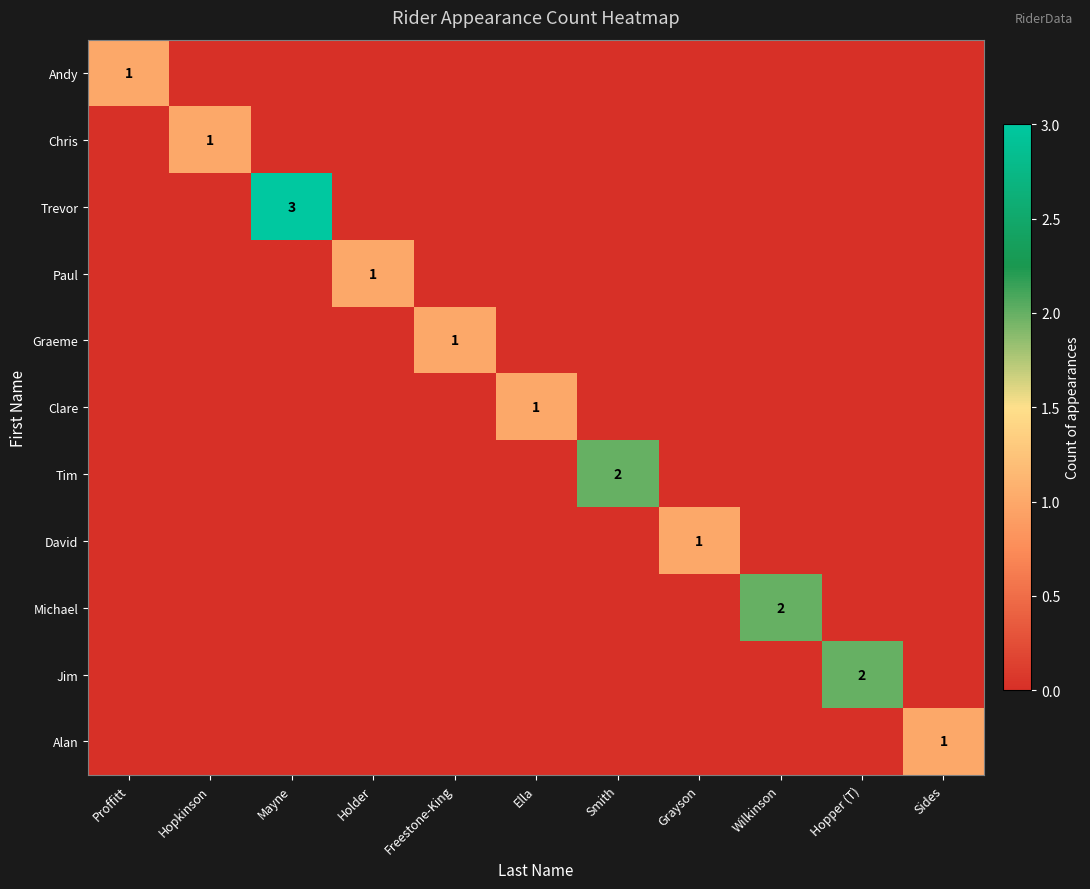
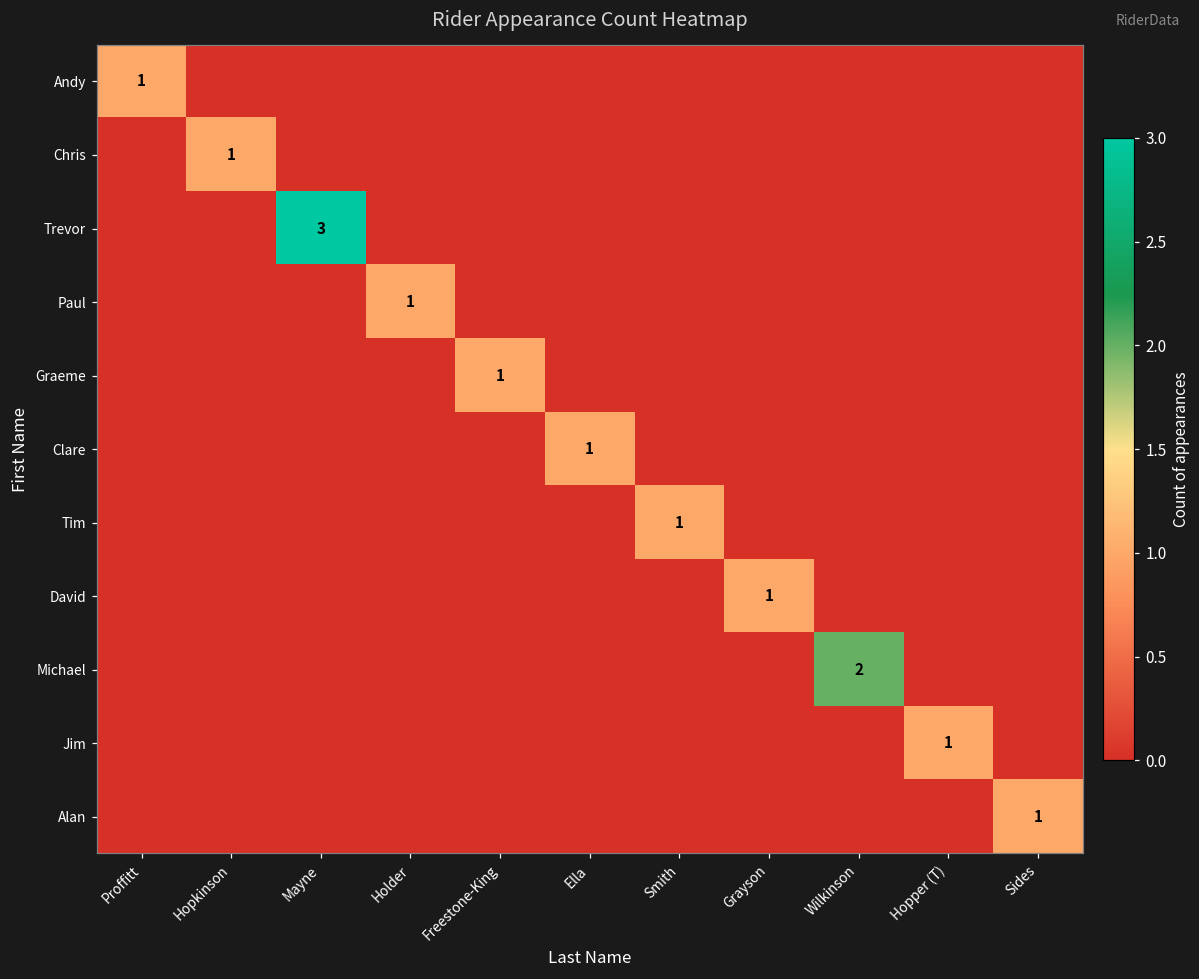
Tim, Smith: 2 -> 1
Jim, Hopper (T): 2 -> 1
